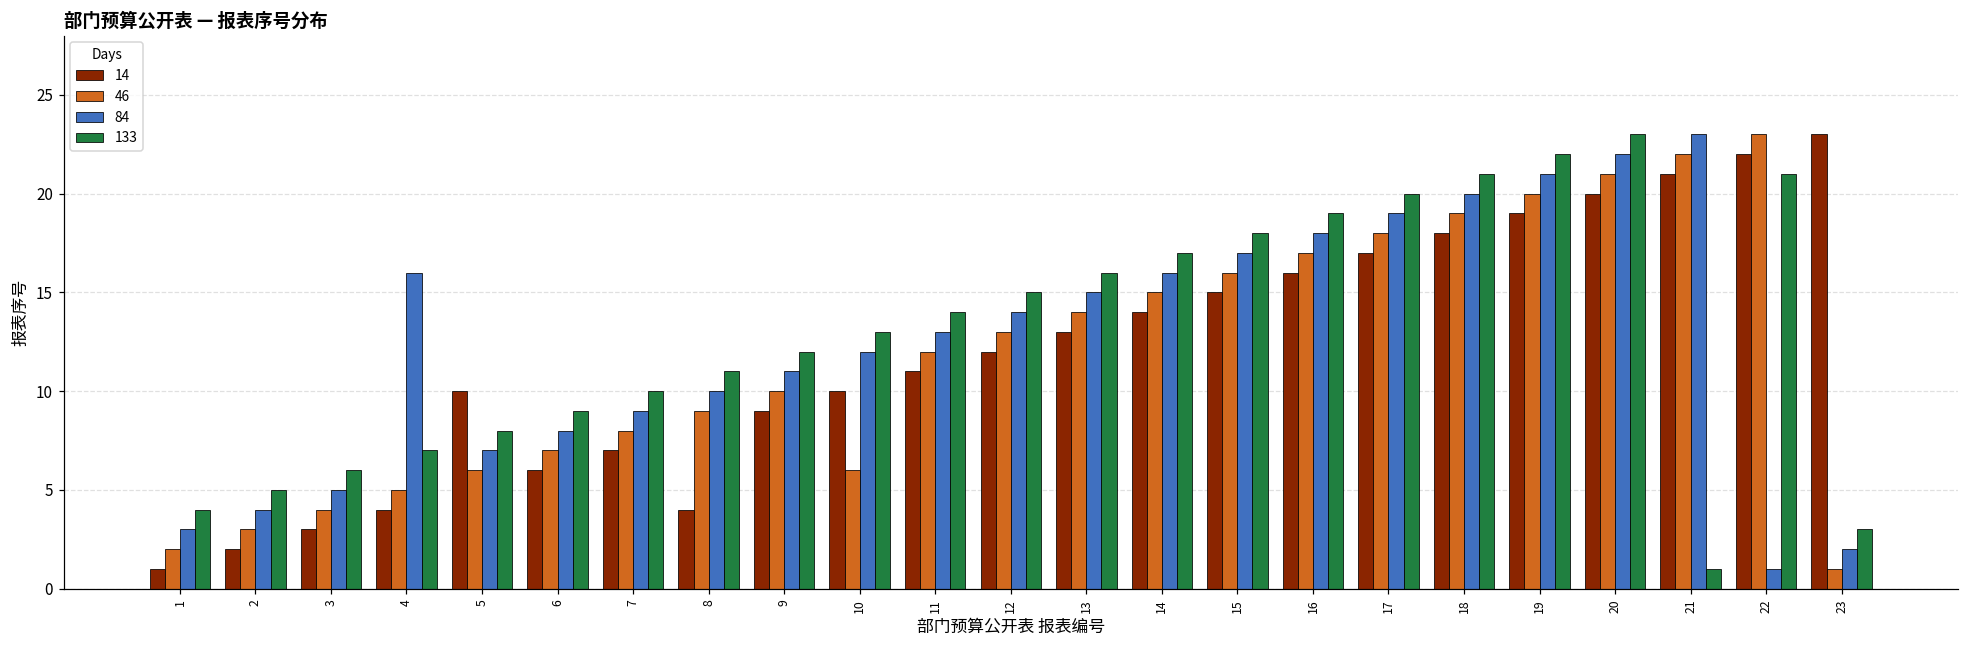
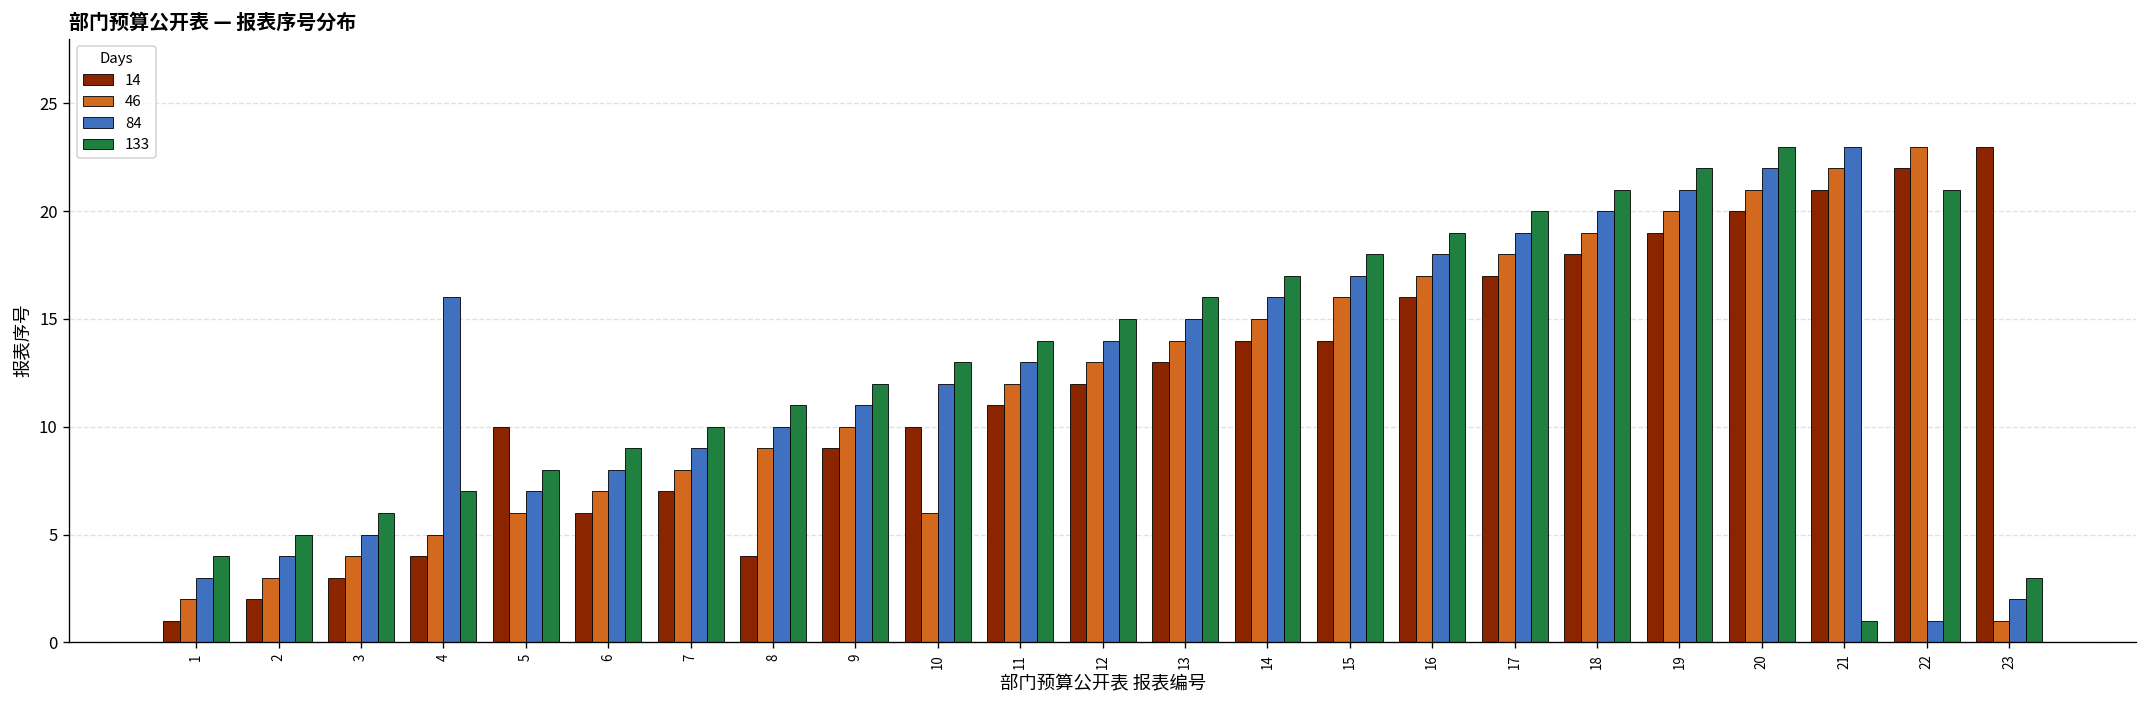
14, 15: 15 -> 14
